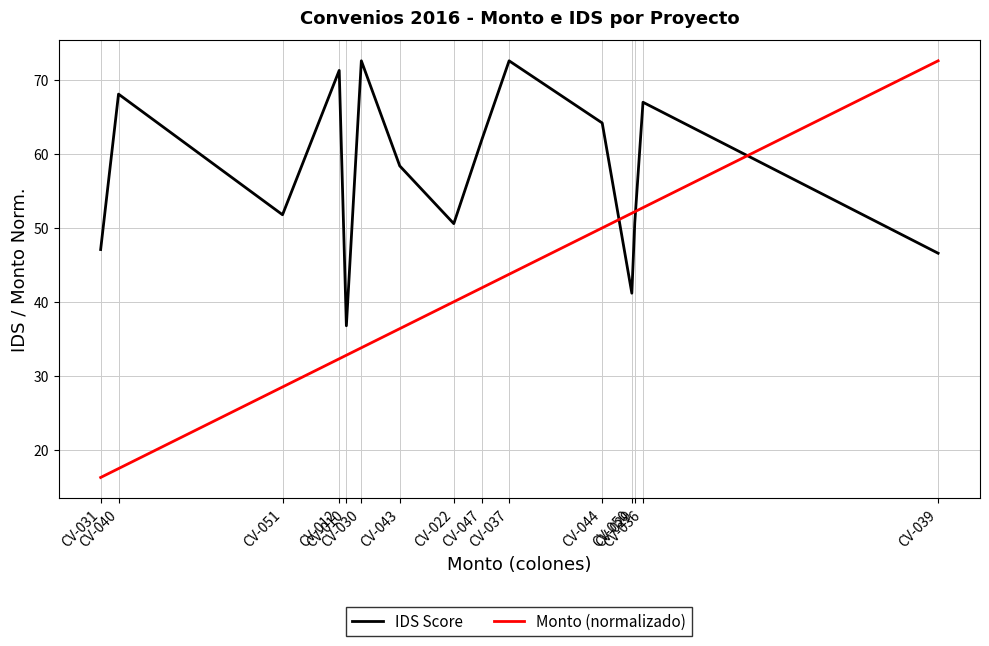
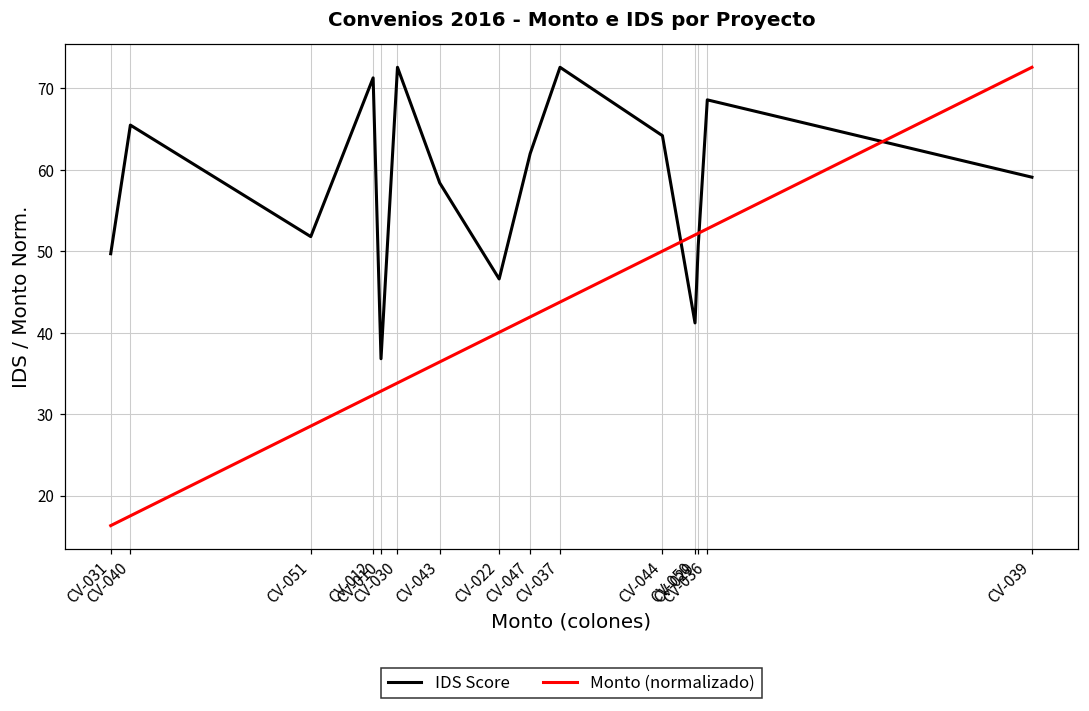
IDS Score, CV-031: 47 -> 50
IDS Score, CV-040: 68 -> 66
IDS Score, CV-022: 51 -> 47
IDS Score, CV-036: 67 -> 69
IDS Score, CV-039: 47 -> 59
